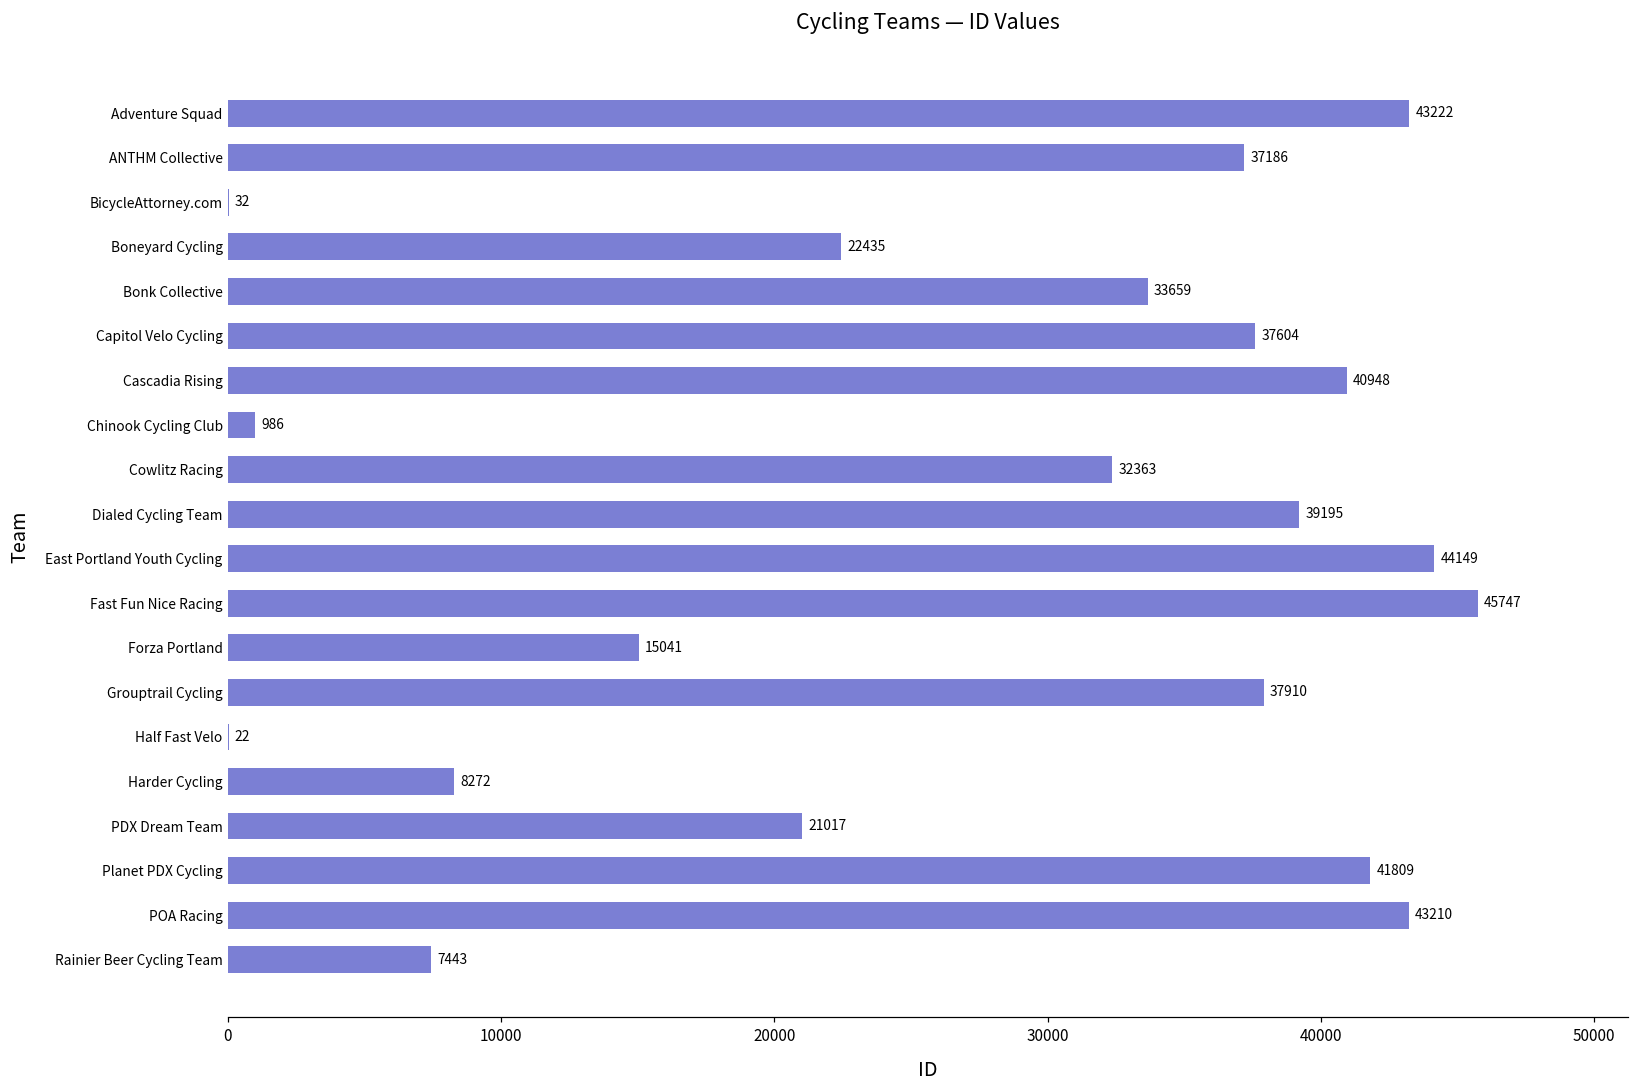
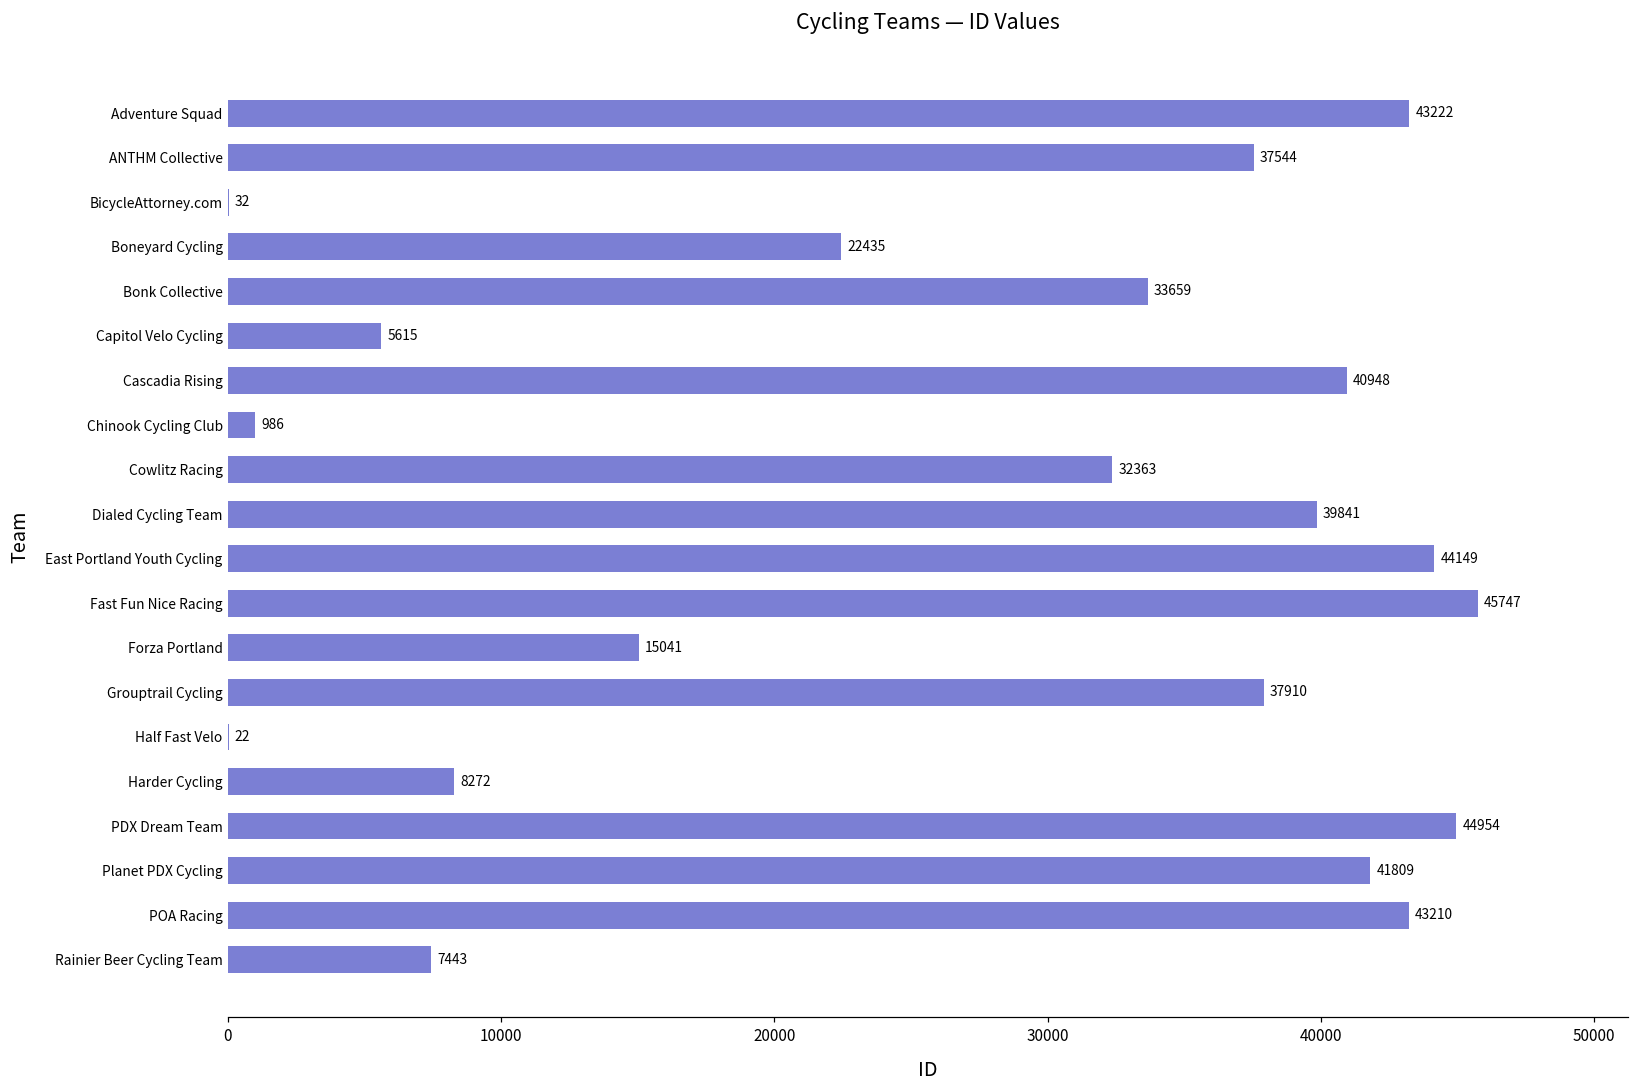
ANTHM Collective: 37186 -> 37544
Capitol Velo Cycling: 37604 -> 5615
Dialed Cycling Team: 39195 -> 39841
PDX Dream Team: 21017 -> 44954
